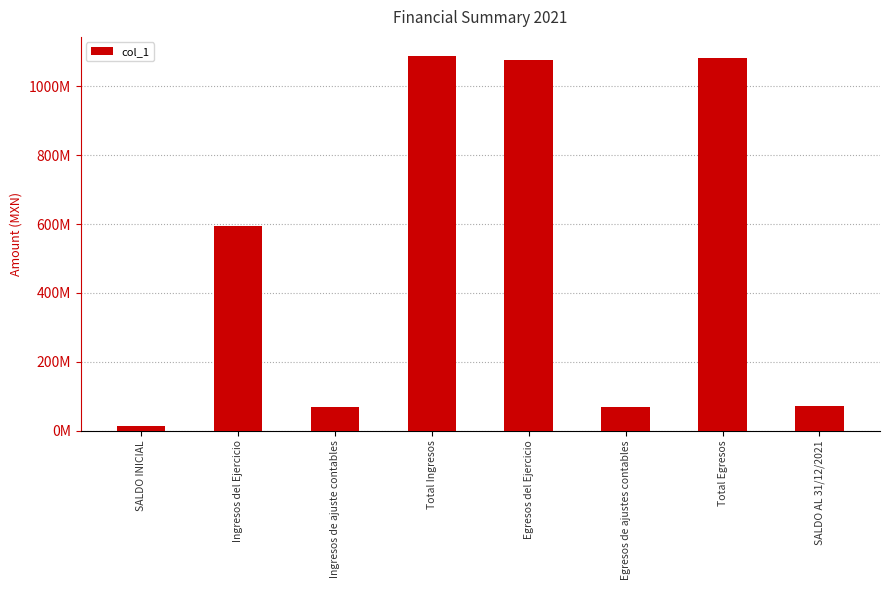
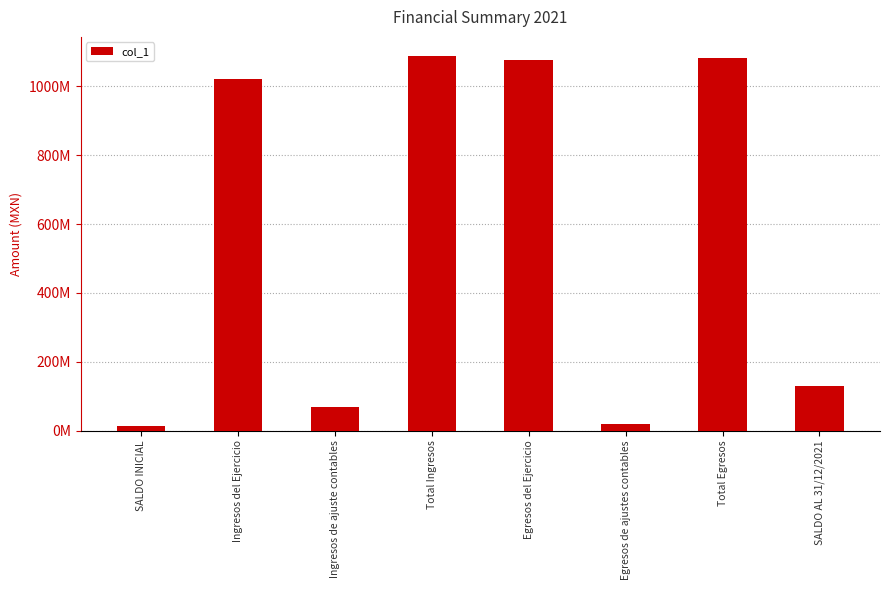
Ingresos del Ejercicio: 590000000 -> 1020000000
Egresos de ajustes contables: 70000000 -> 20000000
SALDO AL 31/12/2021: 70000000 -> 130000000
